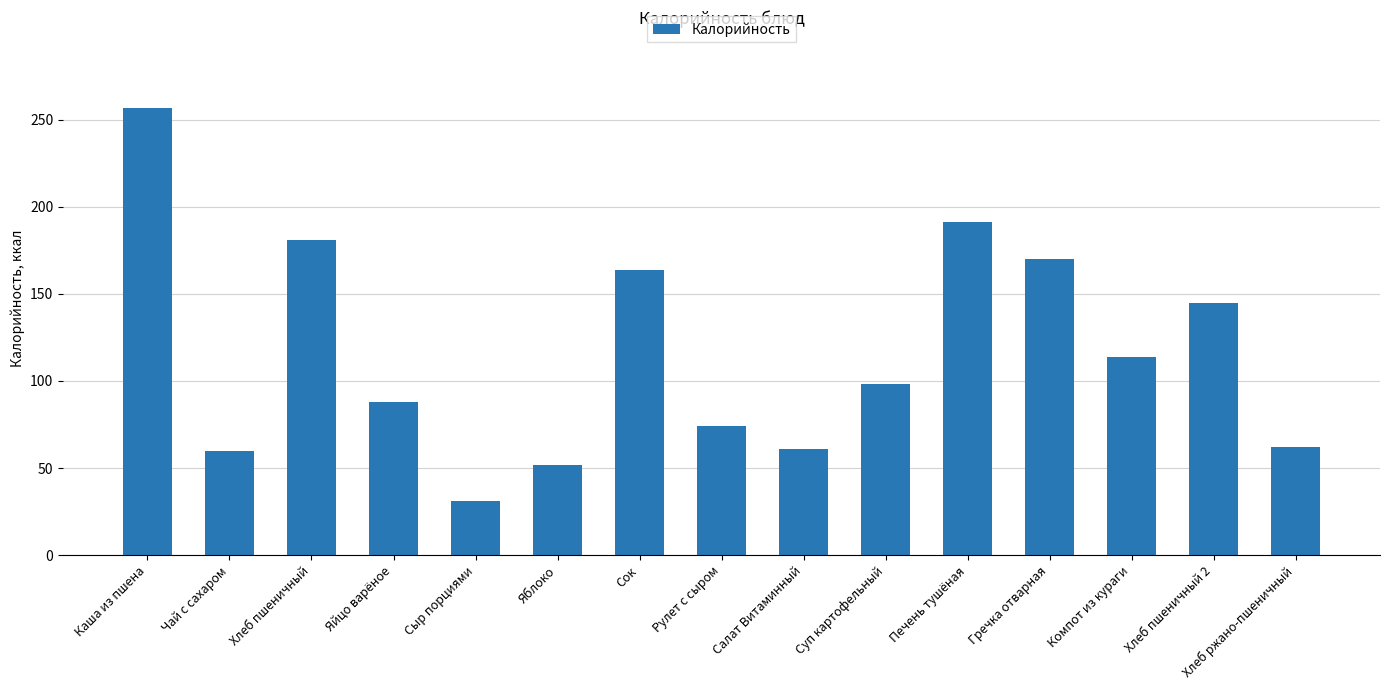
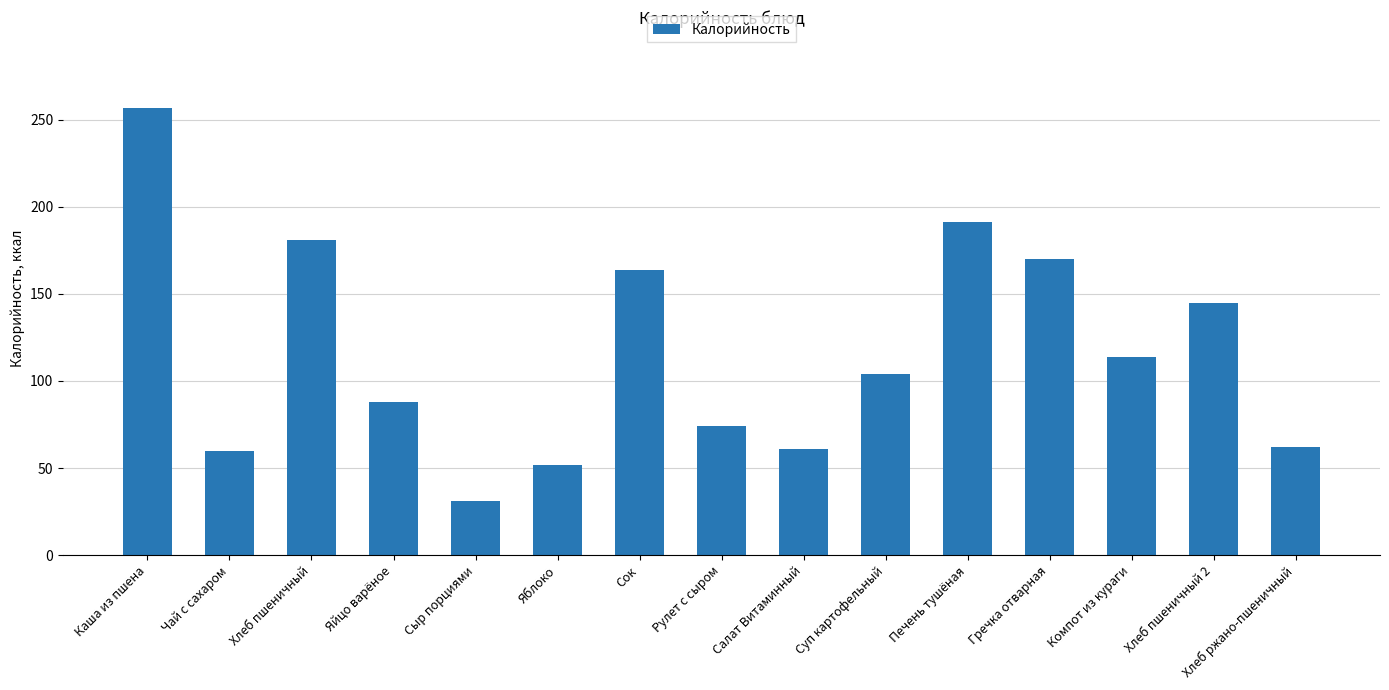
Суп картофельный: 98 -> 104
